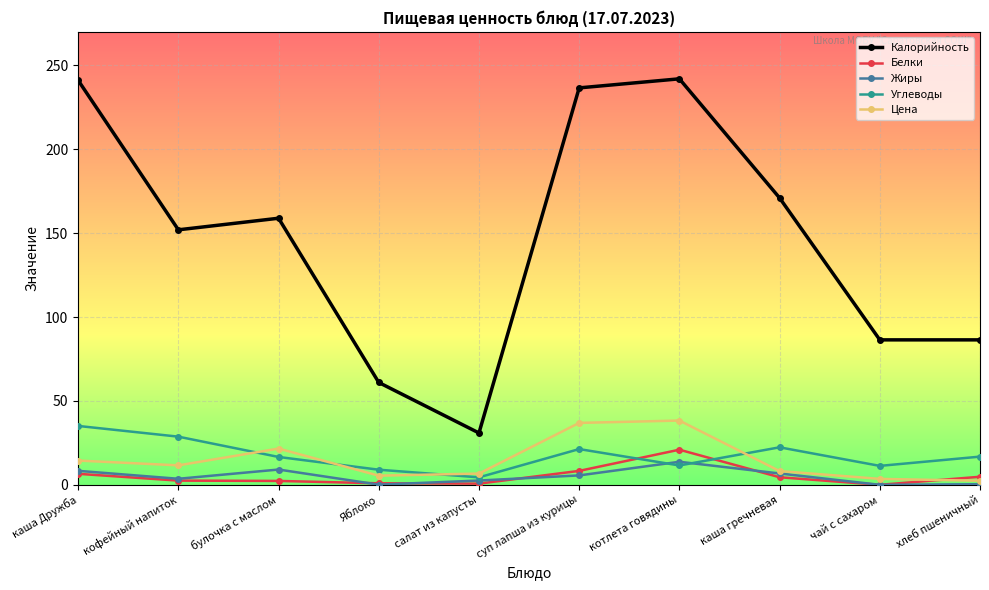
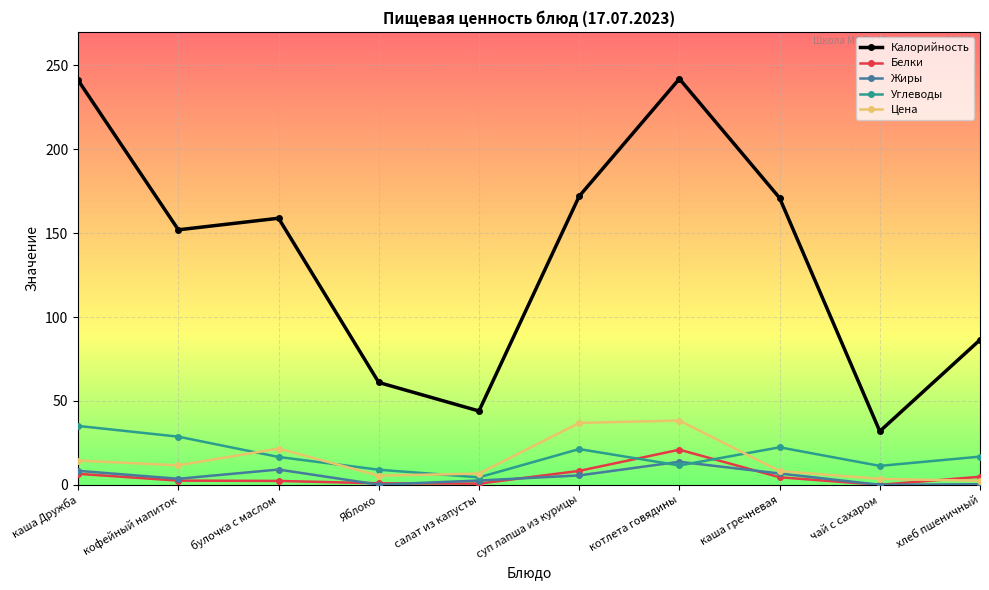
Калорийность, салат из капусты: 31 -> 44
Калорийность, суп лапша из курицы: 237 -> 172
Калорийность, чай с сахаром: 86 -> 32
